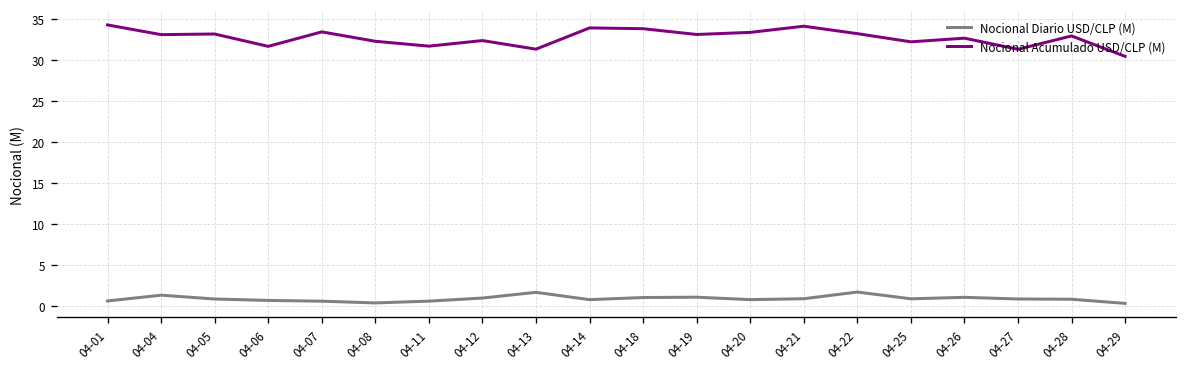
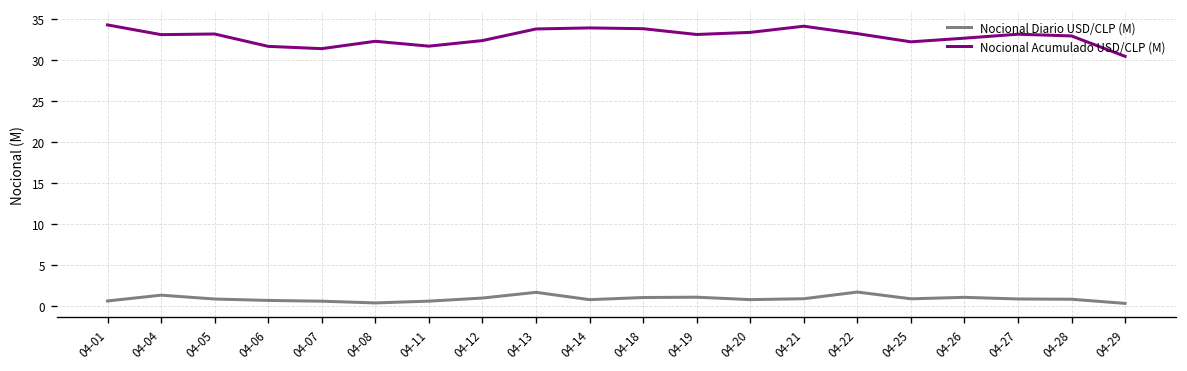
Nocional Acumulado USD/CLP (M), 04-07: 33 -> 31
Nocional Acumulado USD/CLP (M), 04-13: 31 -> 34
Nocional Acumulado USD/CLP (M), 04-27: 31 -> 33
